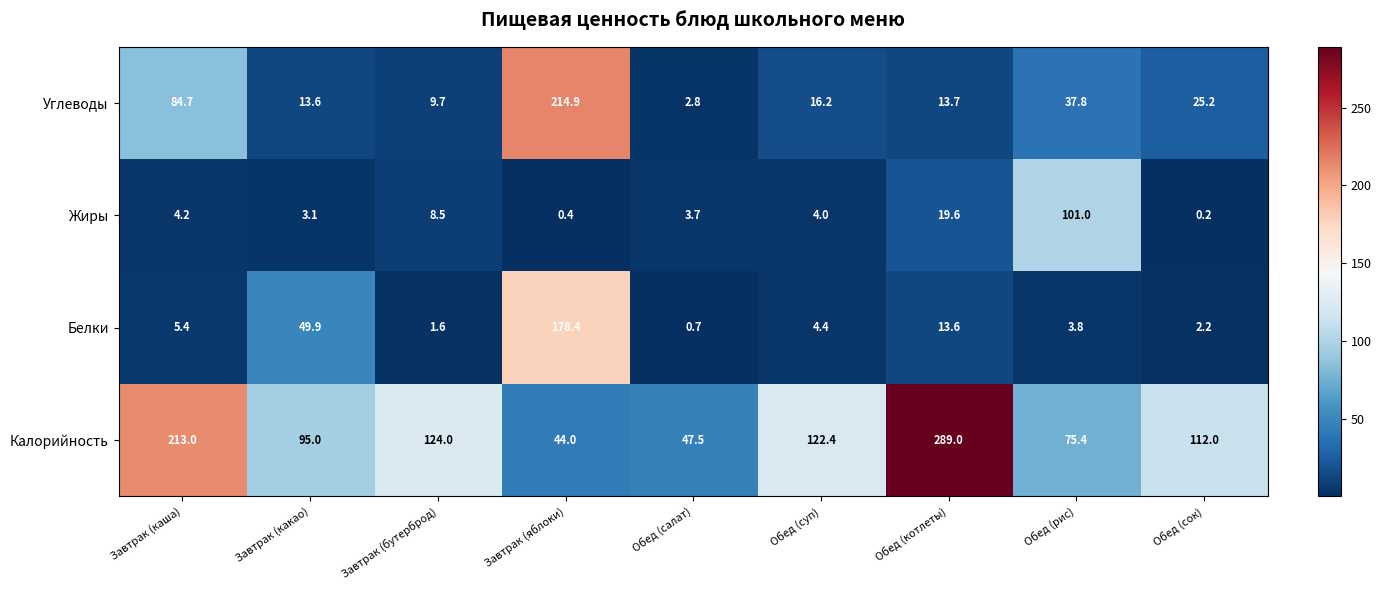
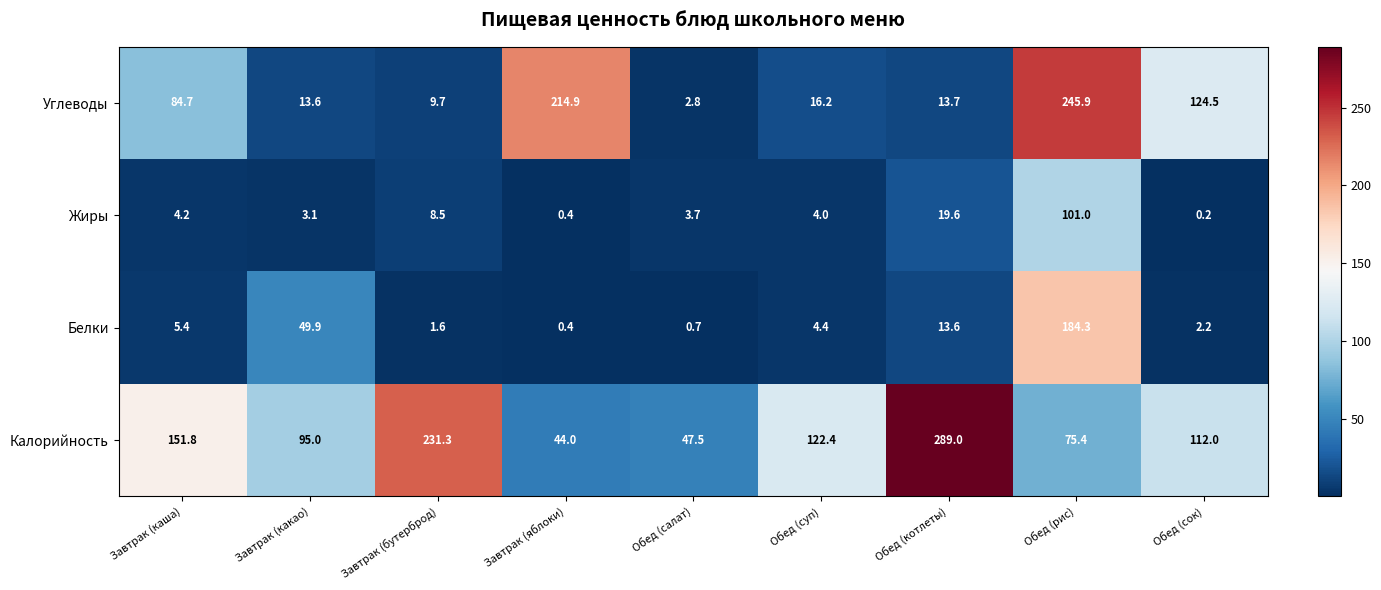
Углеводы, Обед (рис): 37.8 -> 245.9
Углеводы, Обед (сок): 25.2 -> 124.5
Белки, Завтрак (яблоки): 178.4 -> 0.4
Белки, Обед (рис): 3.8 -> 184.3
Калорийность, Завтрак (каша): 213.0 -> 151.8
Калорийность, Завтрак (бутерброд): 124.0 -> 231.3
